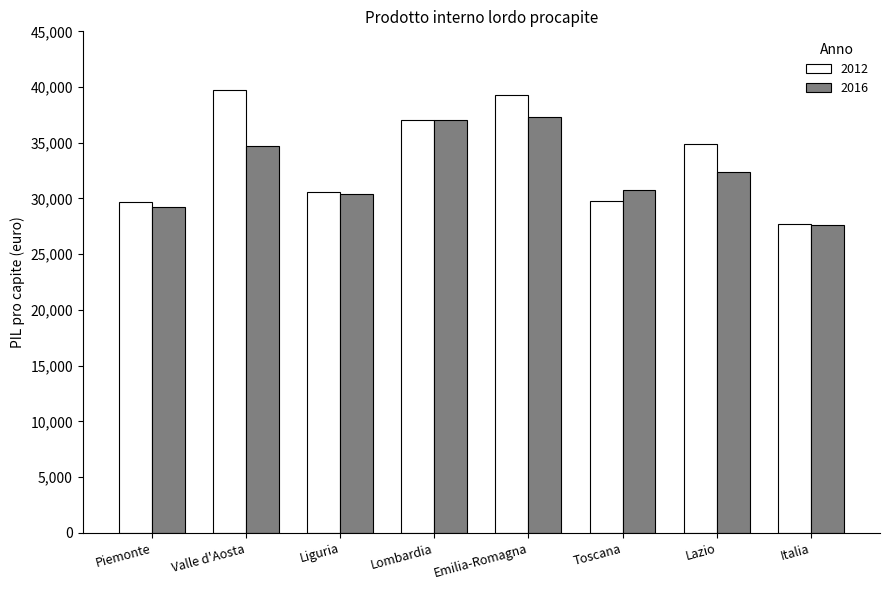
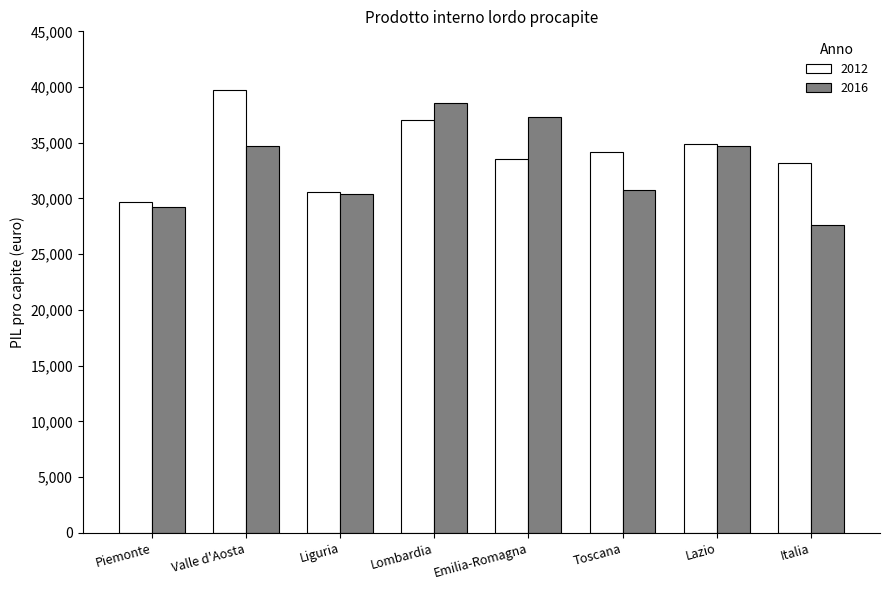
2016, Lombardia: 37,100 -> 38,500
2012, Emilia-Romagna: 39,300 -> 33,500
2012, Toscana: 29,800 -> 34,100
2016, Lazio: 32,400 -> 34,700
2012, Italia: 27,700 -> 33,200
